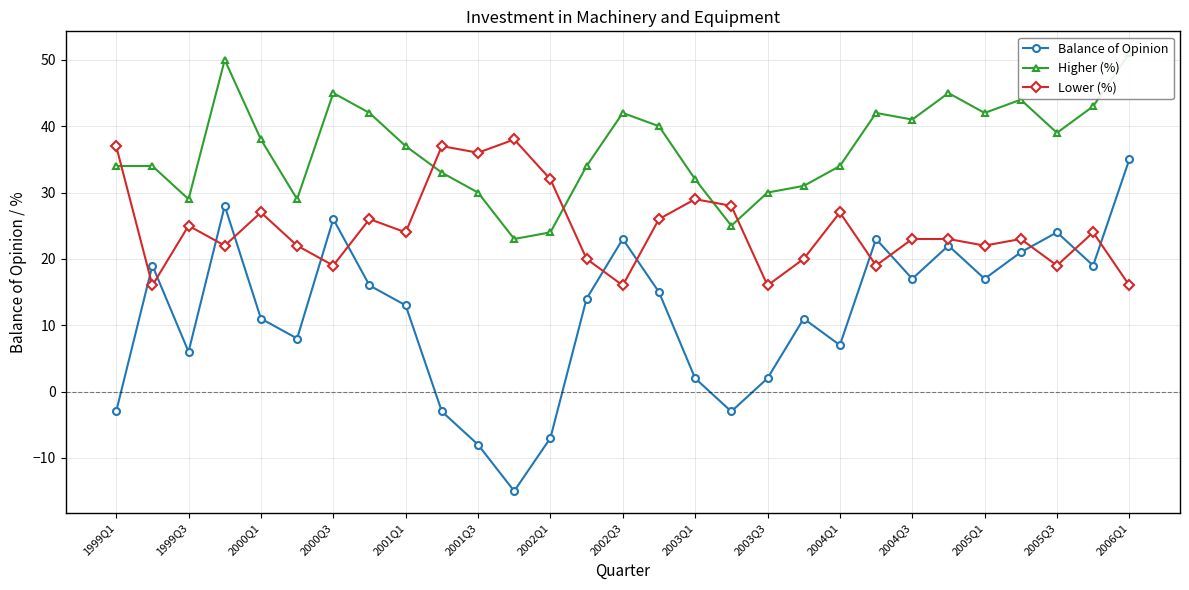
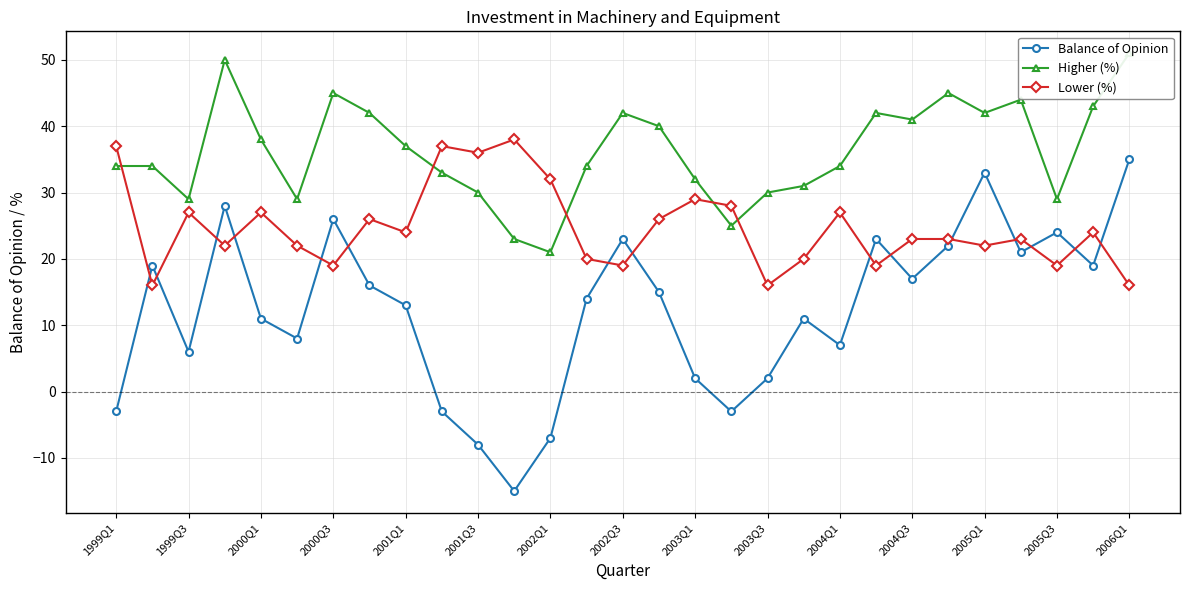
Lower (%), 1999Q3: 25 -> 27
Higher (%), 2002Q1: 24 -> 21
Lower (%), 2002Q3: 16 -> 19
Balance of Opinion, 2005Q1: 17 -> 33
Higher (%), 2005Q3: 39 -> 29
